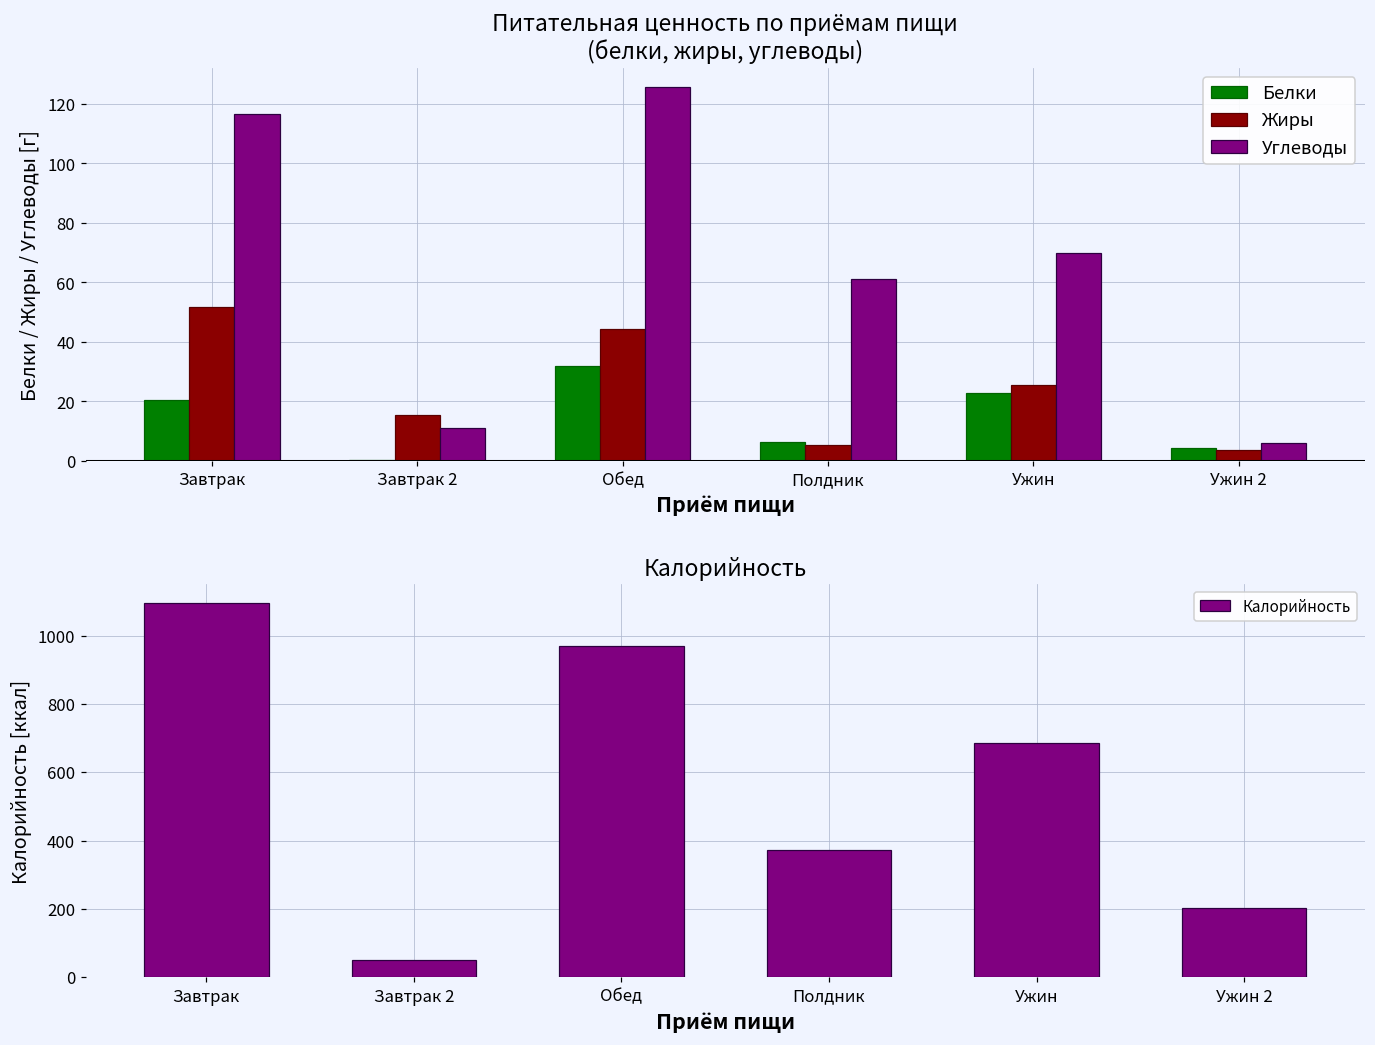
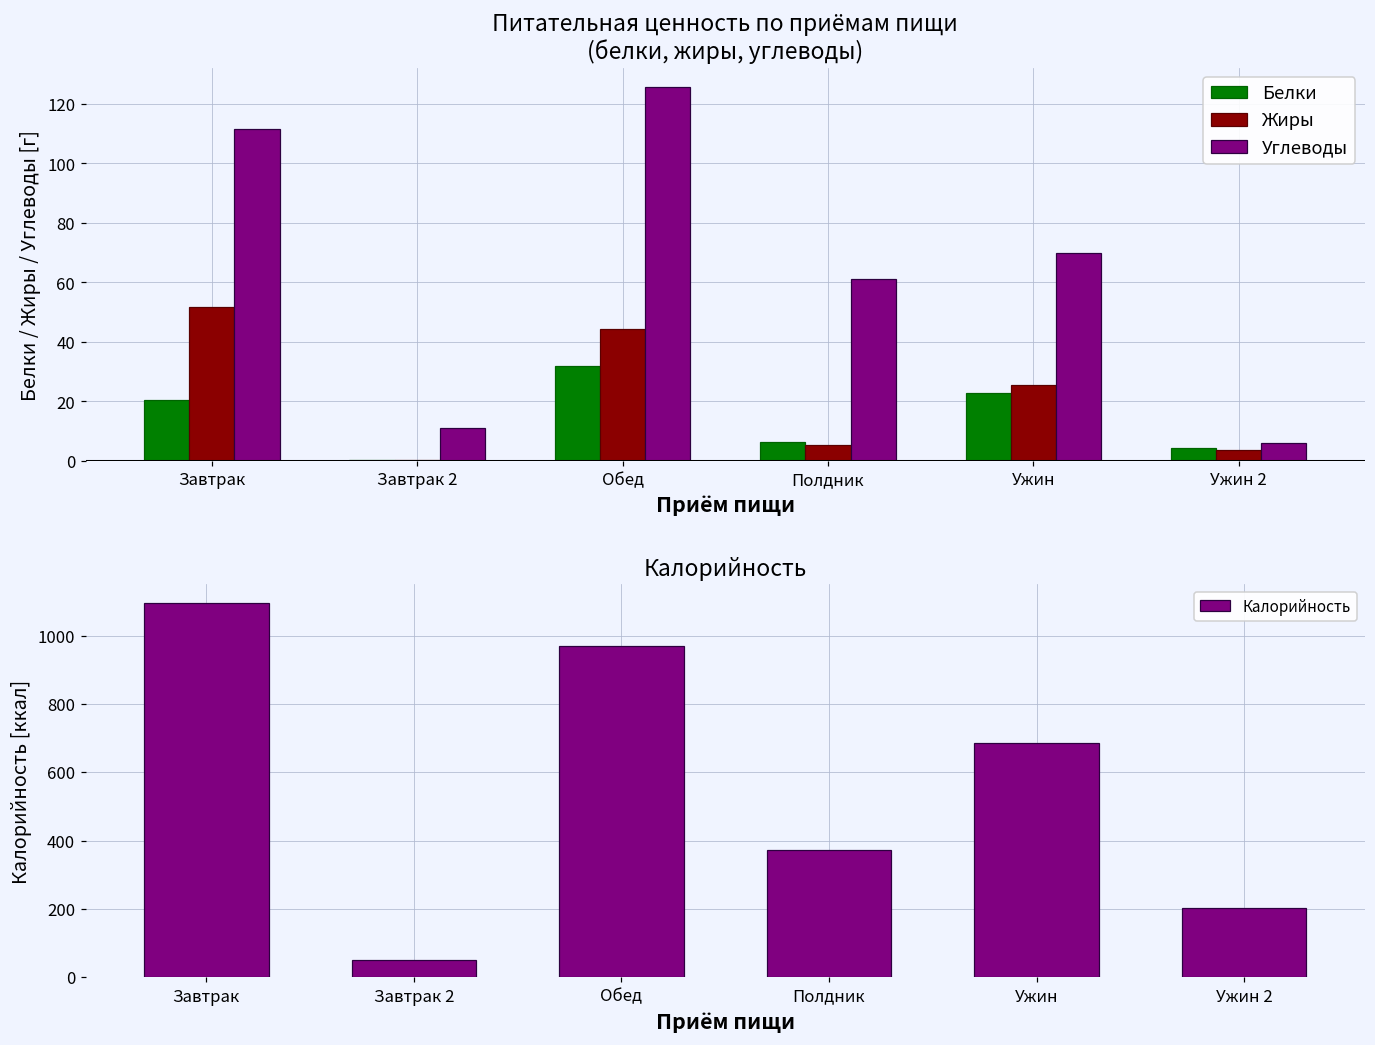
Питательная ценность по приёмам пищи (белки, жиры, углеводы), Углеводы, Завтрак: 116 -> 112
Питательная ценность по приёмам пищи (белки, жиры, углеводы), Жиры, Завтрак 2: 15 -> 0
